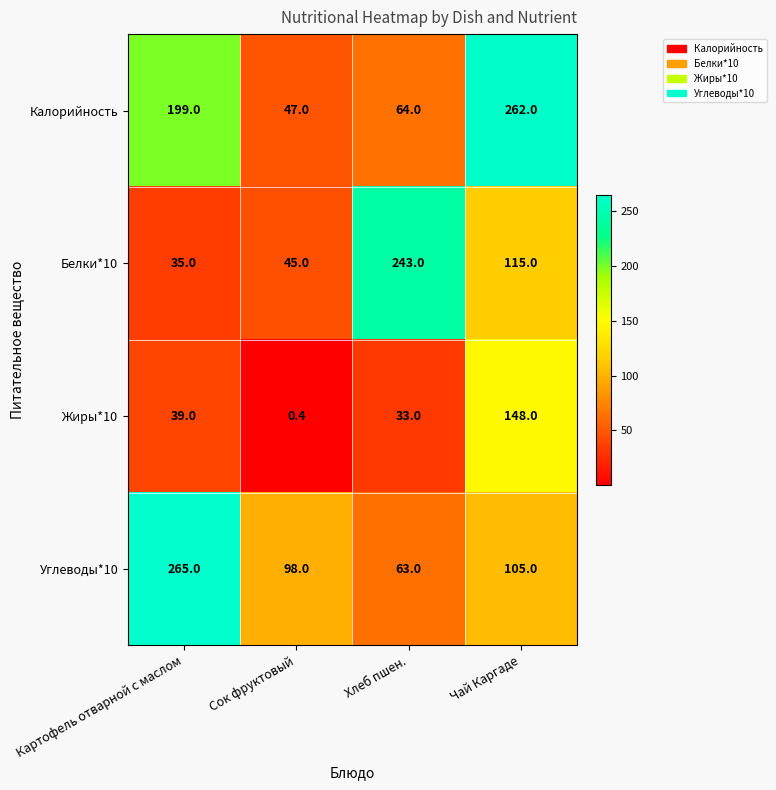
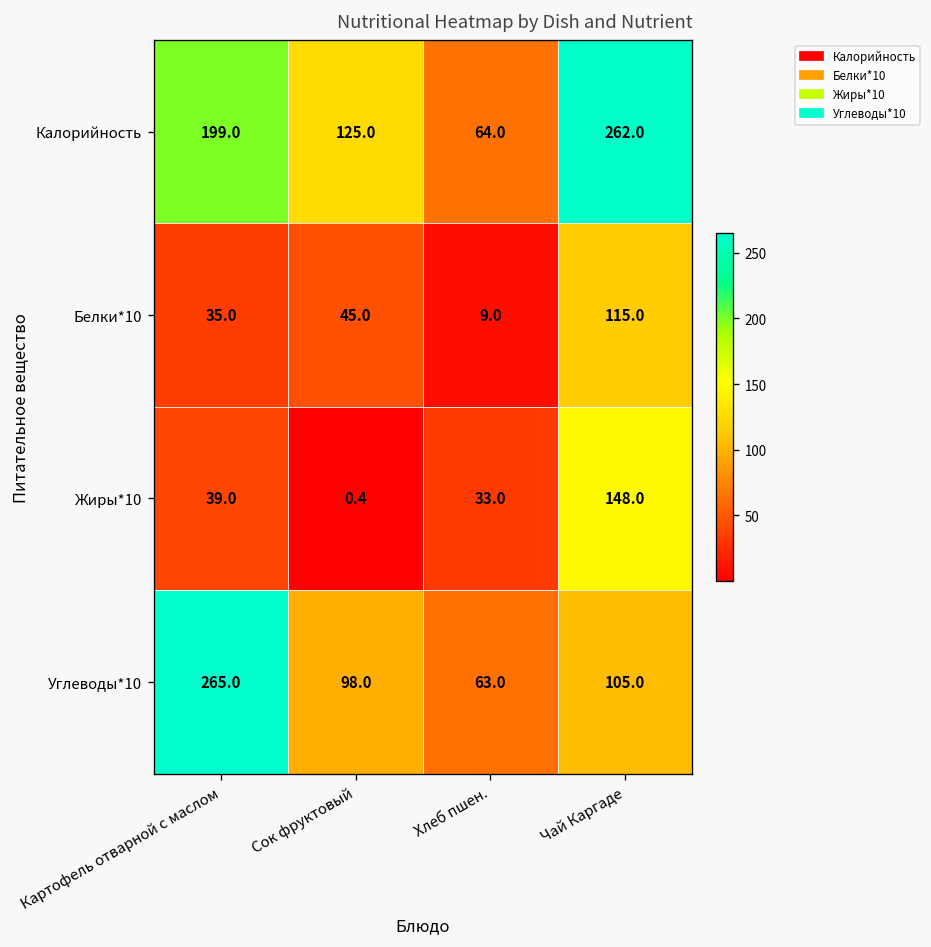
Калорийность, Сок фруктовый: 47.0 -> 125.0
Белки*10, Хлеб пшен.: 243.0 -> 9.0
